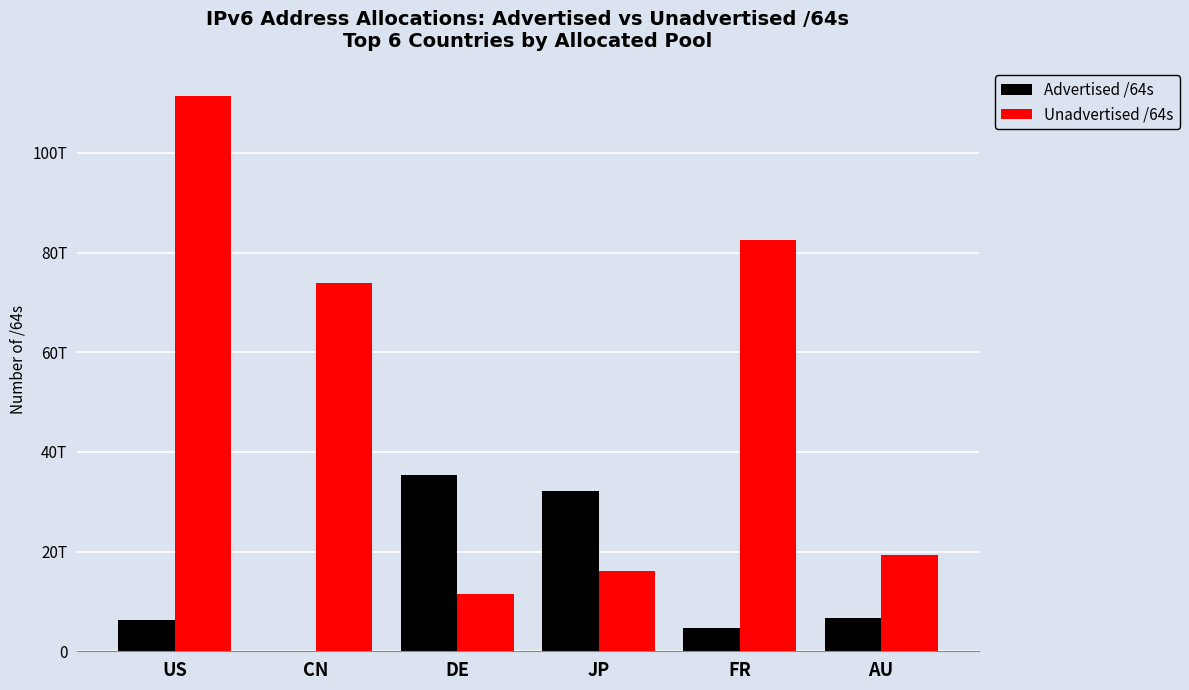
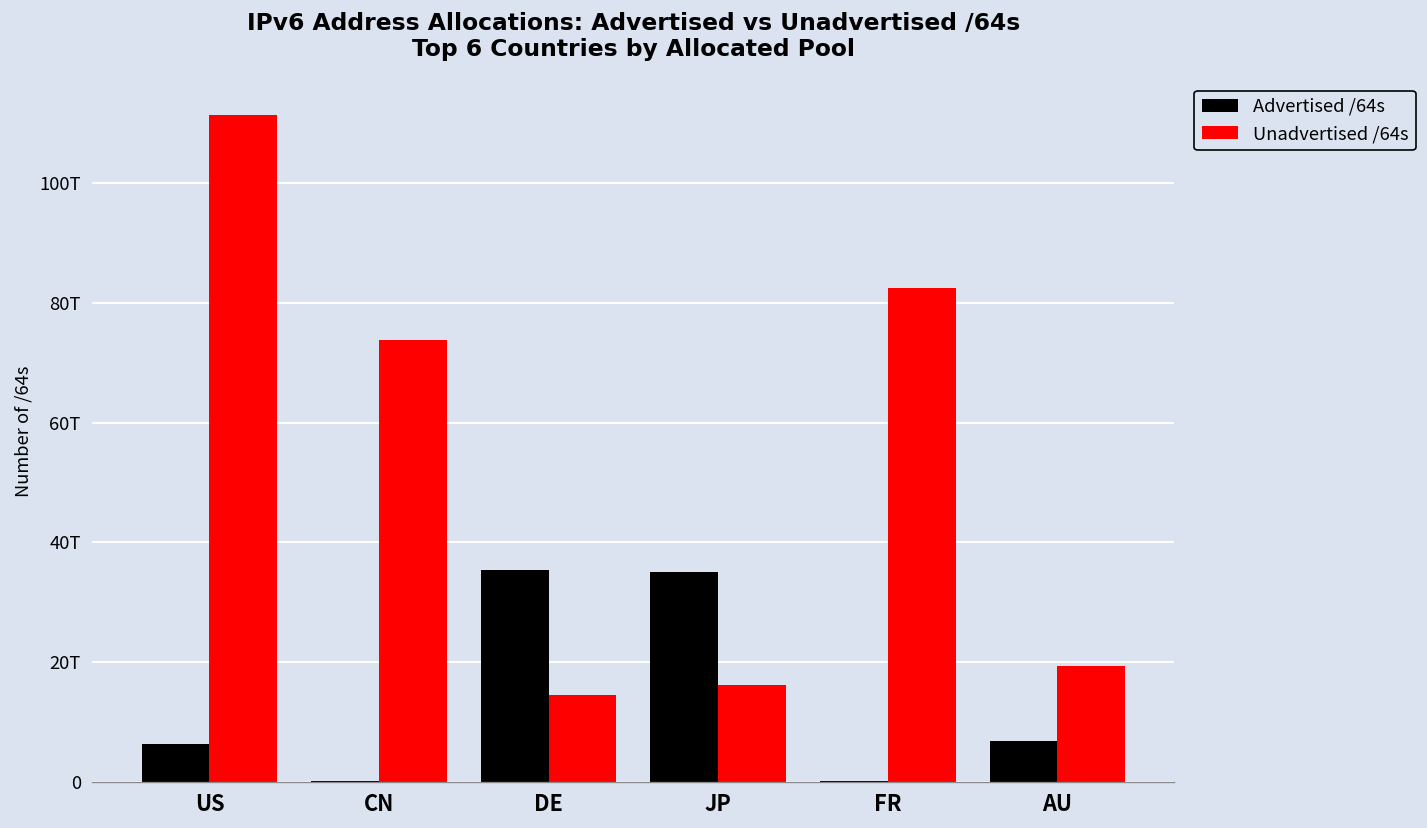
Unadvertised /64s, DE: 11T -> 14T
Advertised /64s, JP: 32T -> 35T
Advertised /64s, FR: 5T -> 0T
